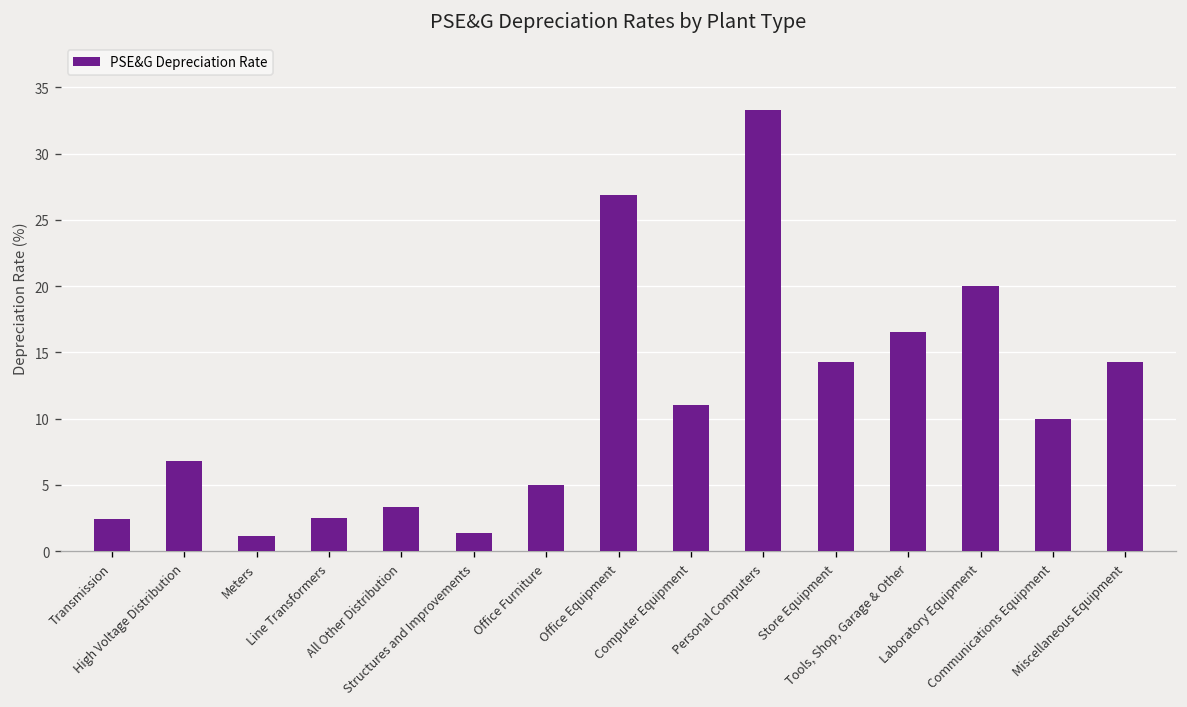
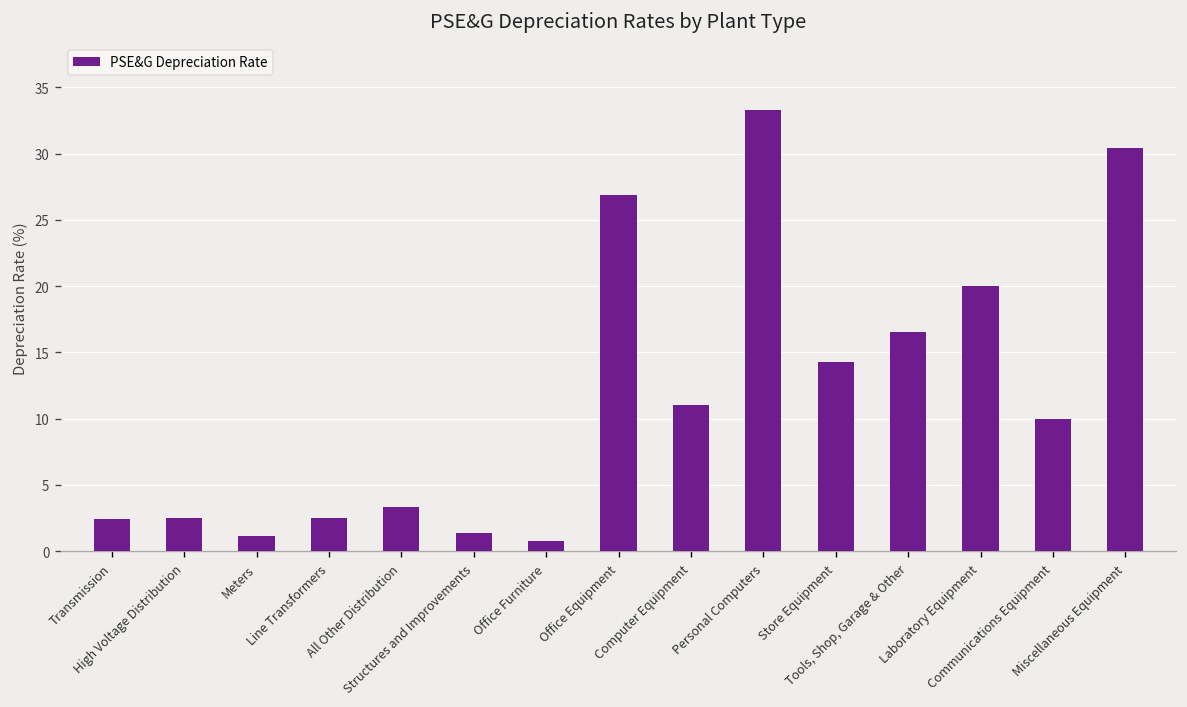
High Voltage Distribution: 6.8 -> 2.5
Office Furniture: 5.0 -> 0.8
Miscellaneous Equipment: 14.3 -> 30.4
